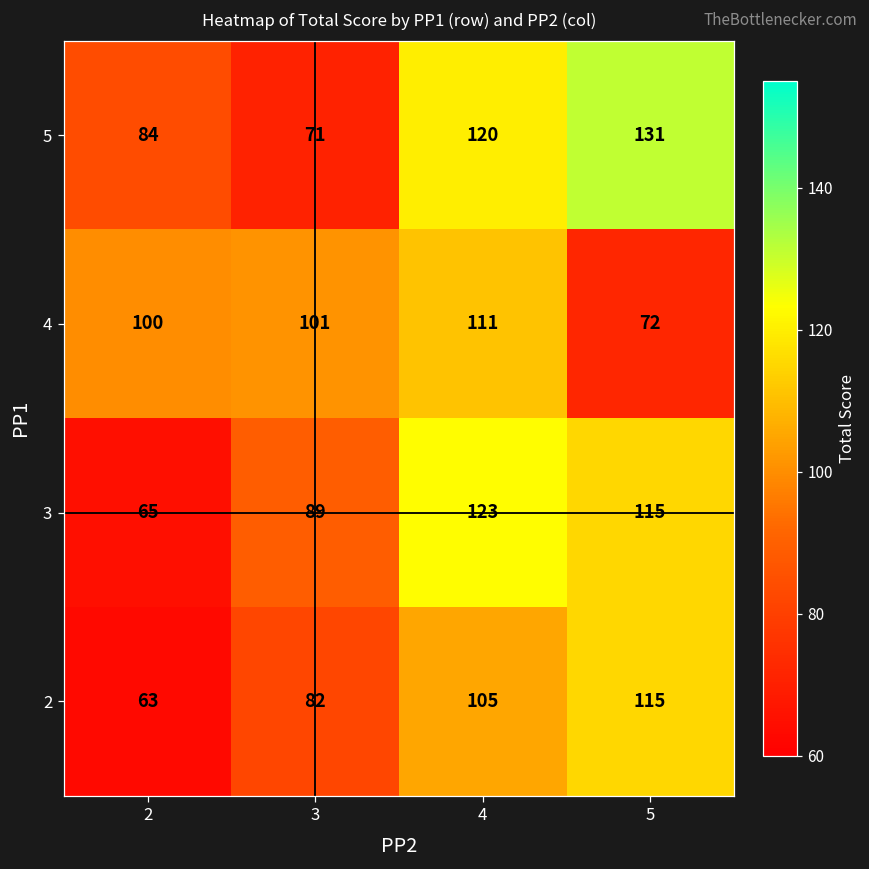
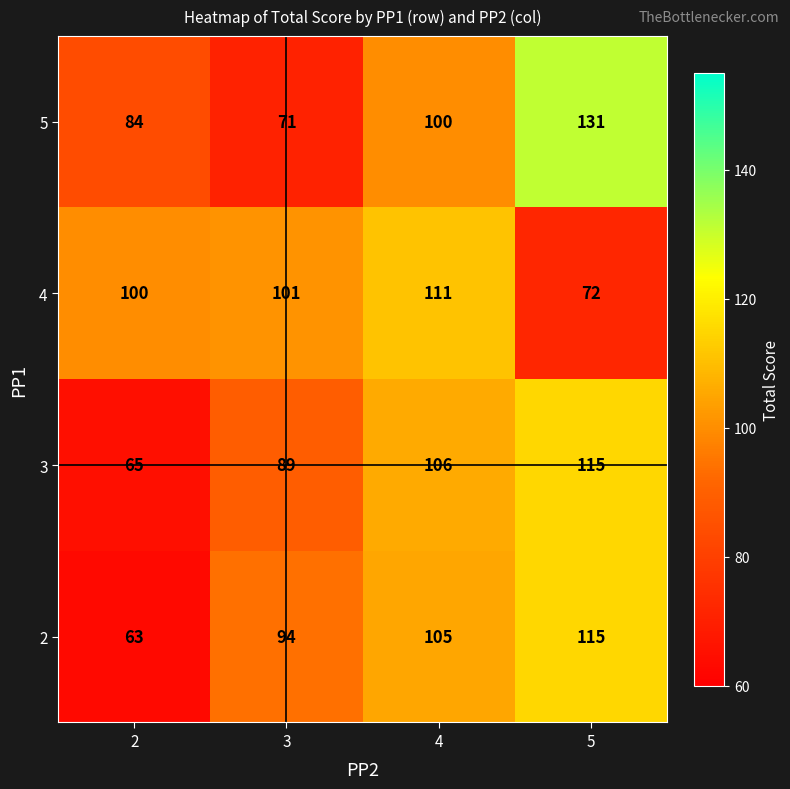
5, 4: 120 -> 100
3, 4: 123 -> 106
2, 3: 82 -> 94
